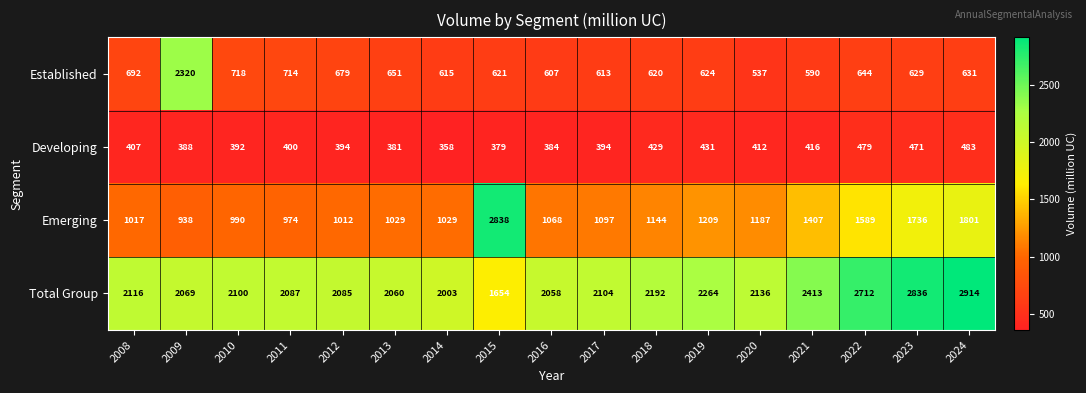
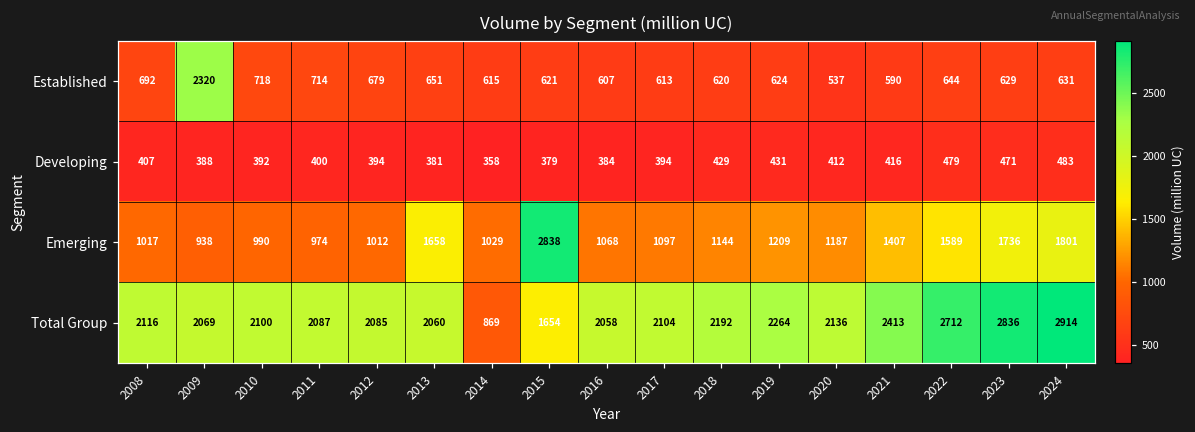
Emerging, 2013: 1029 -> 1658
Total Group, 2014: 2003 -> 869
